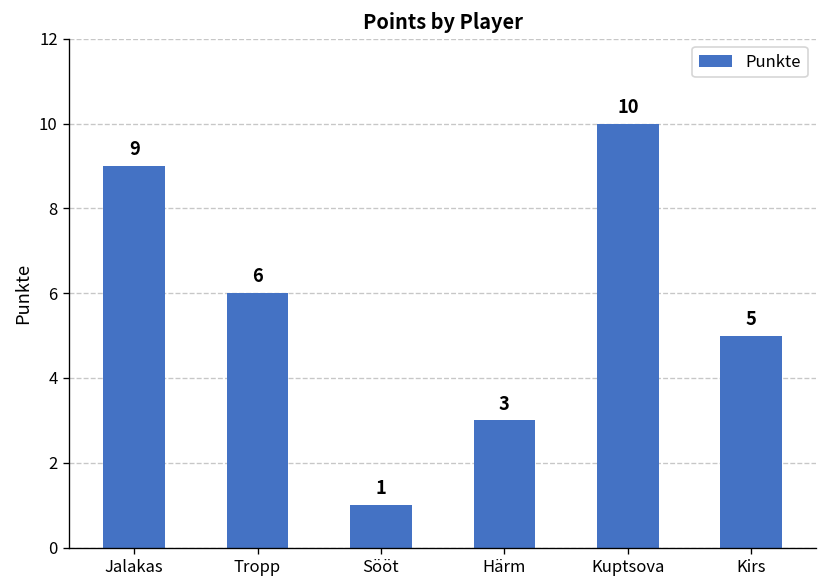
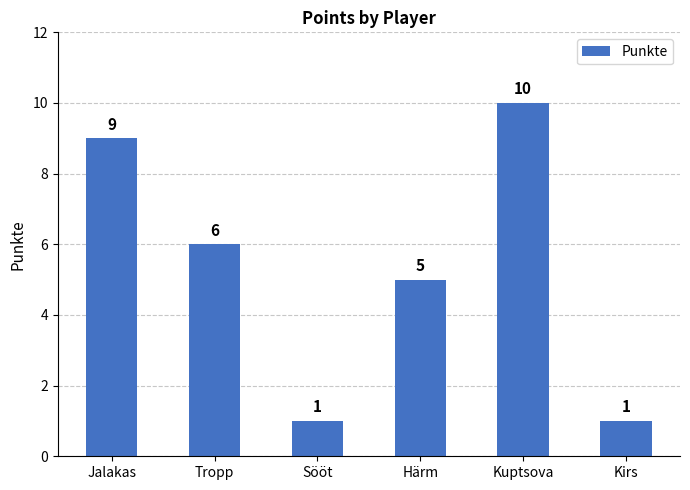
Härm: 3 -> 5
Kirs: 5 -> 1
